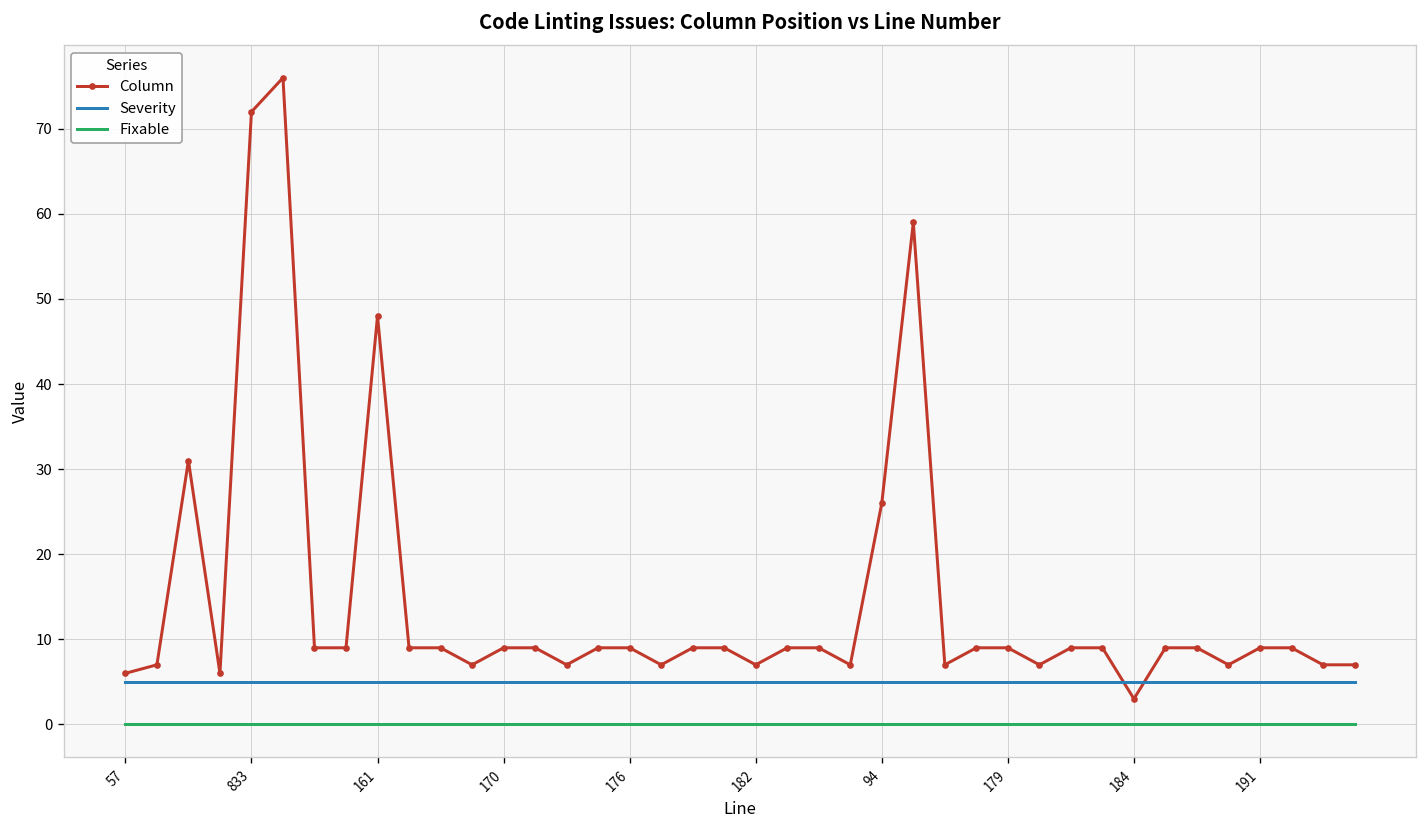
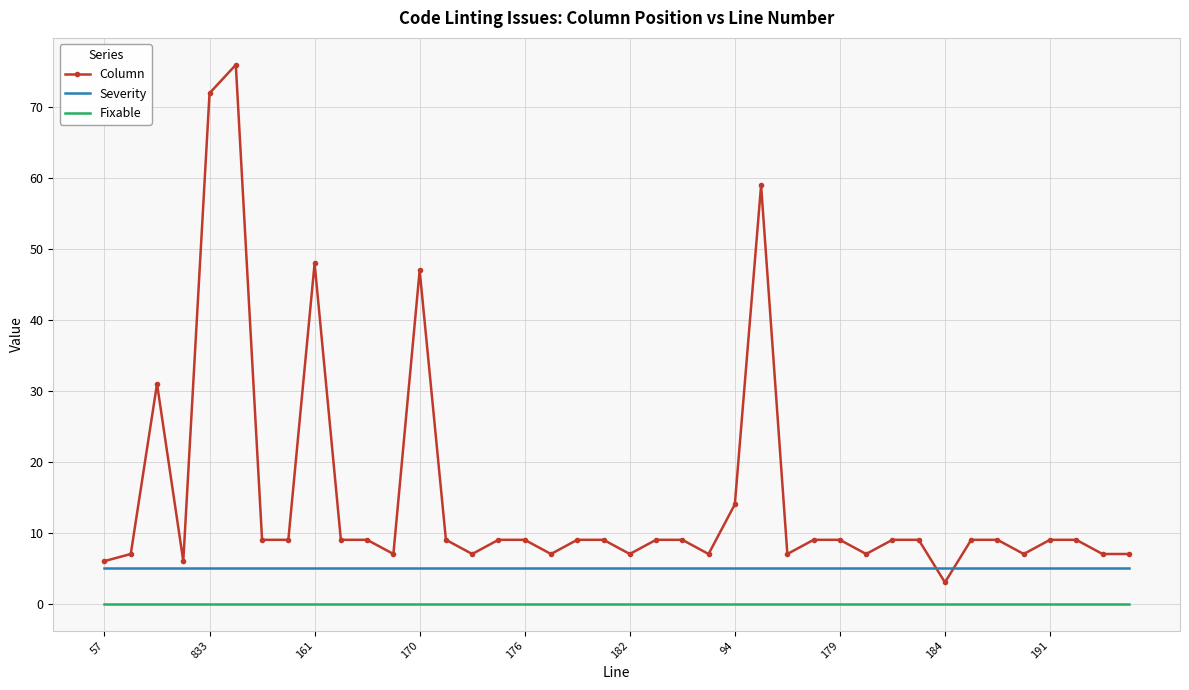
Column, 170: 9 -> 47
Column, 94: 26 -> 14
